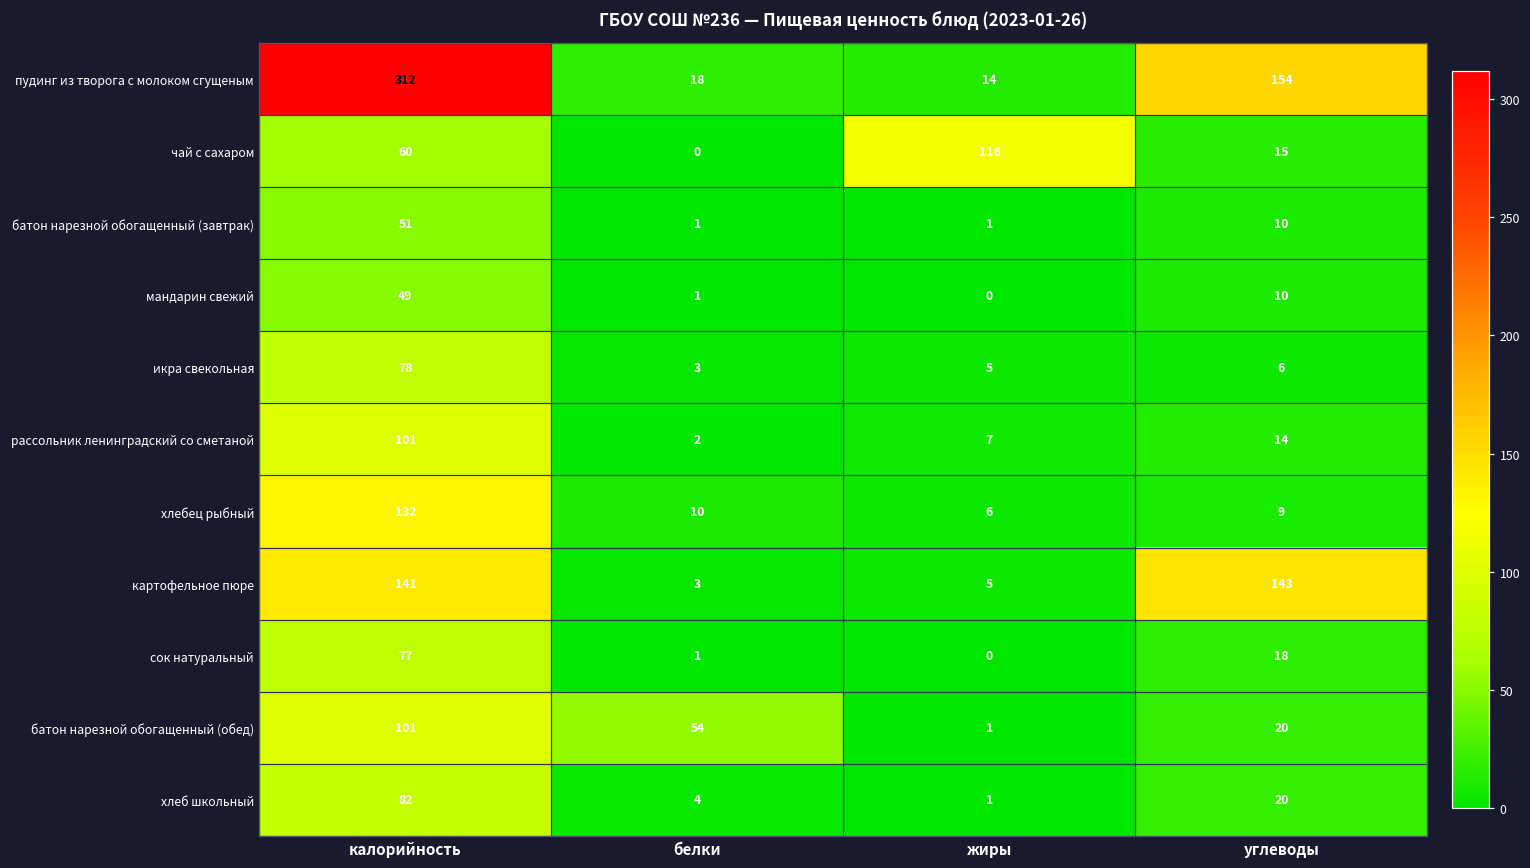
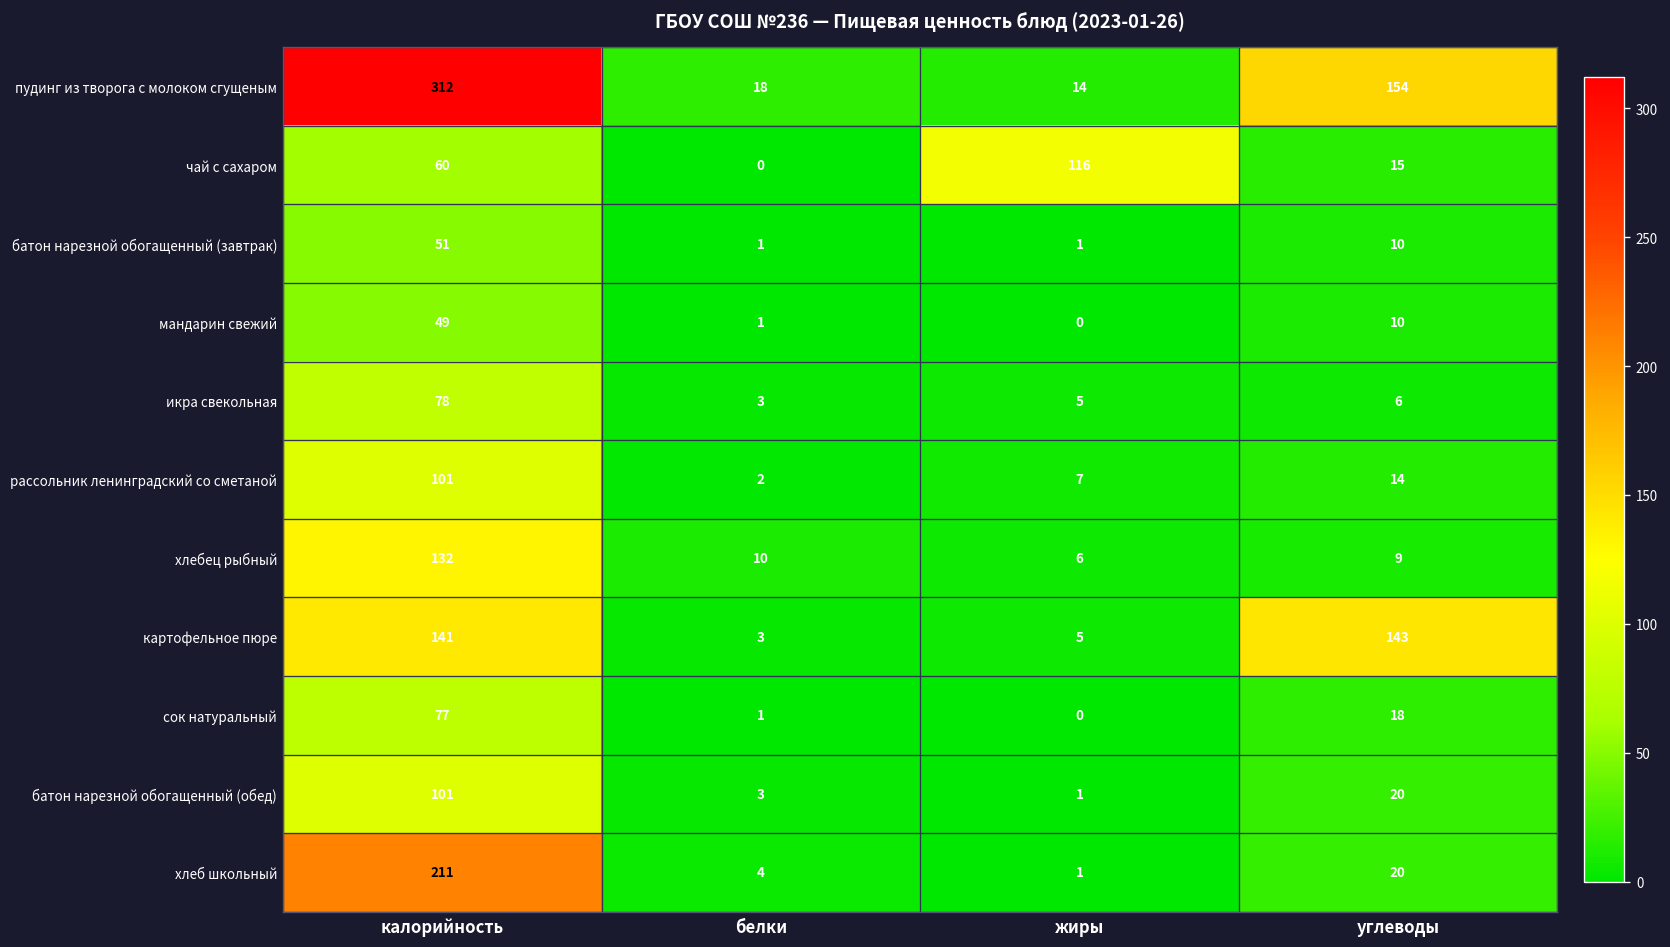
батон нарезной обогащенный (обед), белки: 54 -> 3
хлеб школьный, калорийность: 82 -> 211
